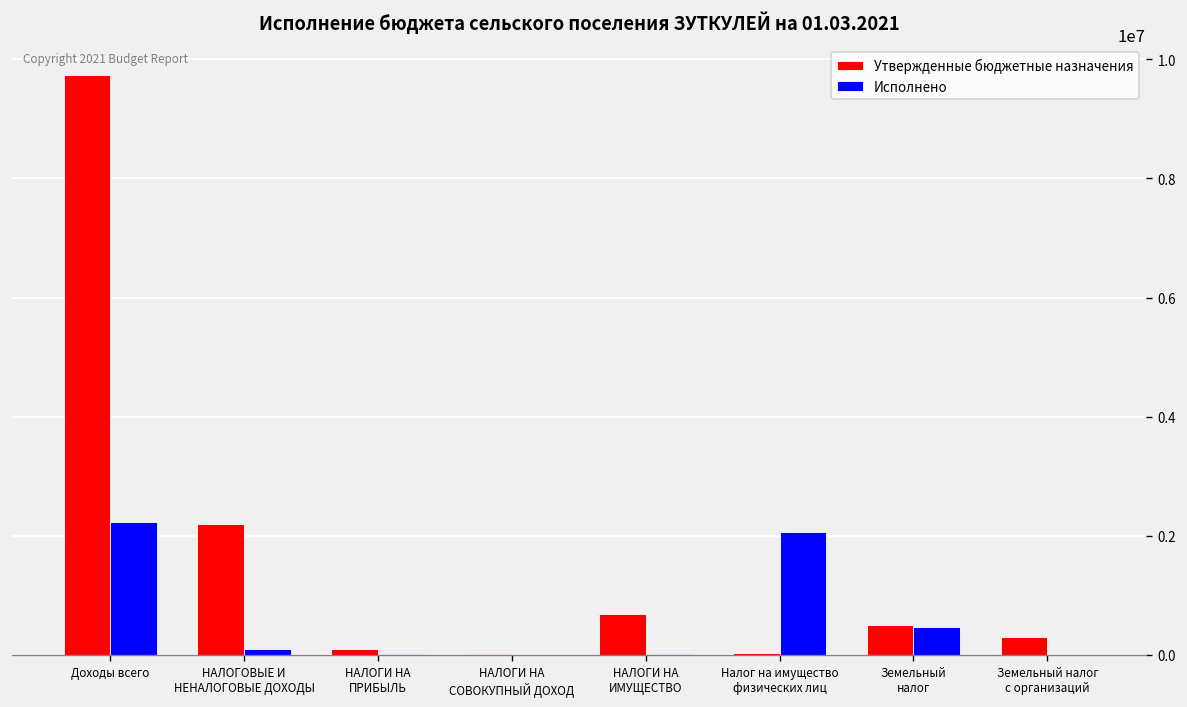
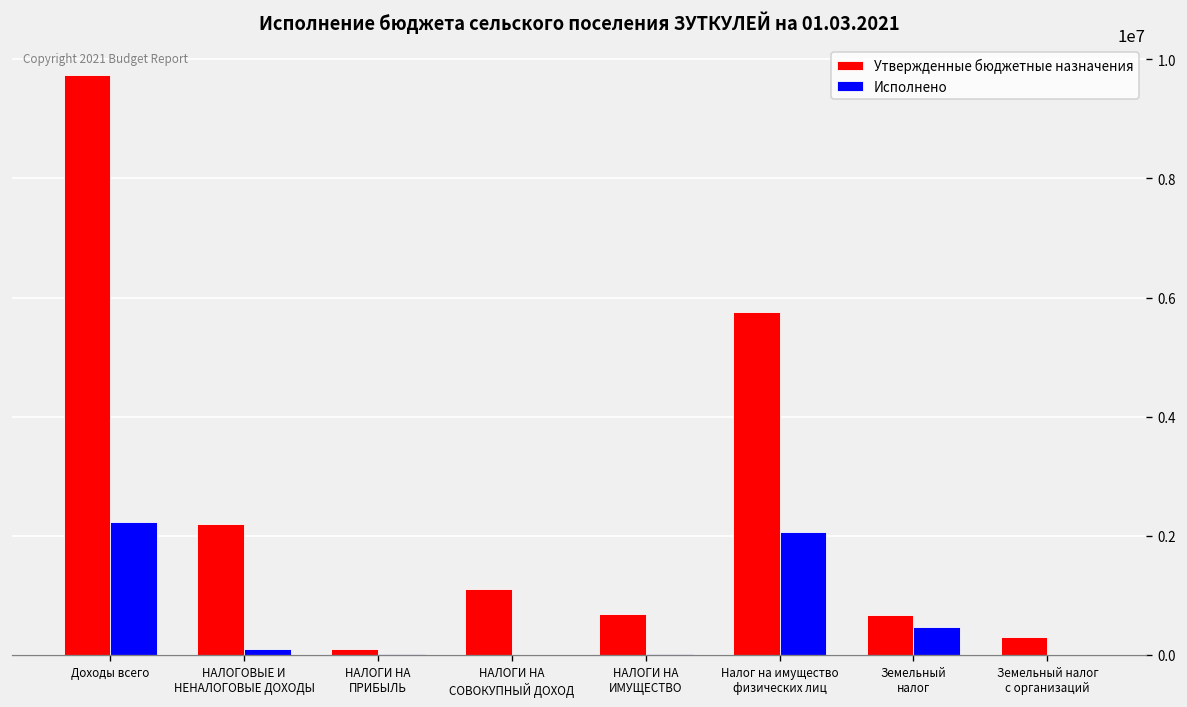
Утвержденные бюджетные назначения, НАЛОГИ НА СОВОКУПНЫЙ ДОХОД: 0 -> 1100000
Утвержденные бюджетные назначения, Налог на имущество физических лиц: 0 -> 5800000
Утвержденные бюджетные назначения, Земельный налог: 500000 -> 700000
